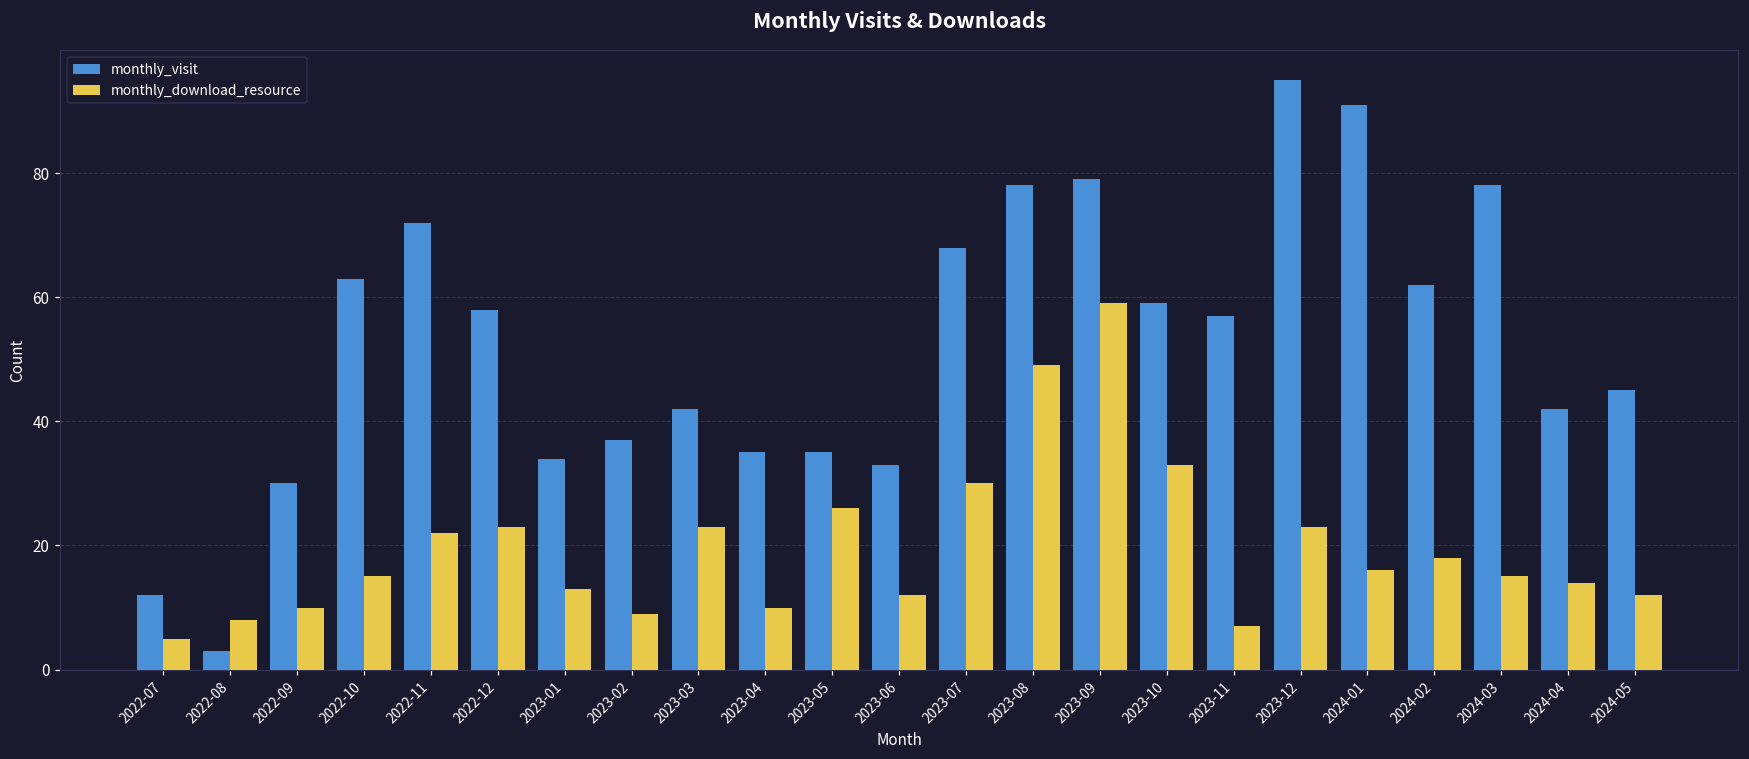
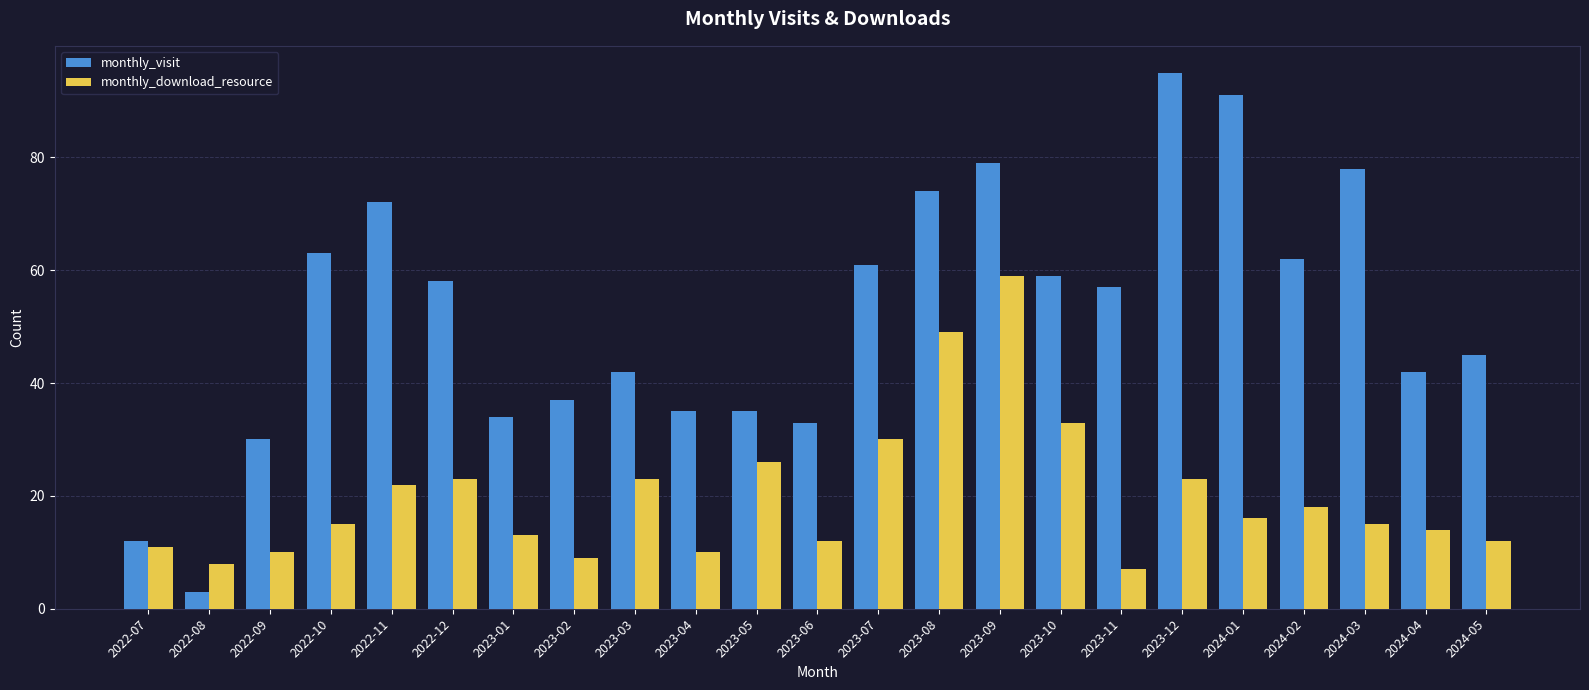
monthly_download_resource, 2022-07: 5 -> 11
monthly_visit, 2023-07: 68 -> 61
monthly_visit, 2023-08: 78 -> 74
